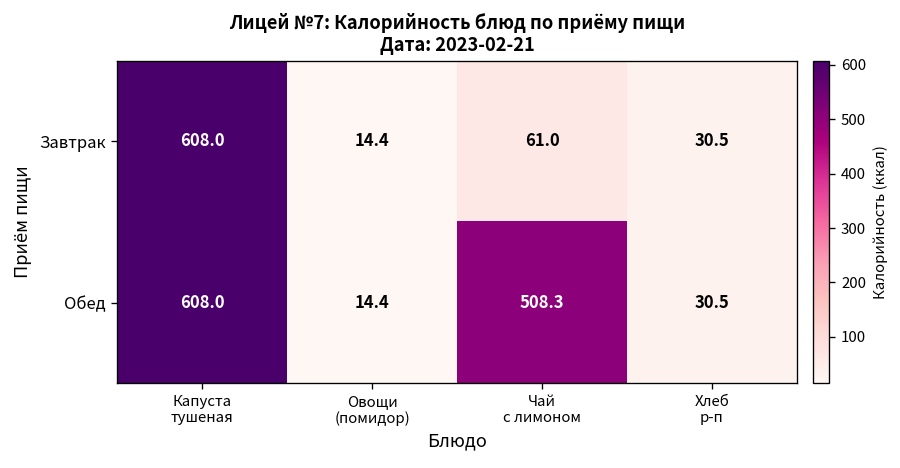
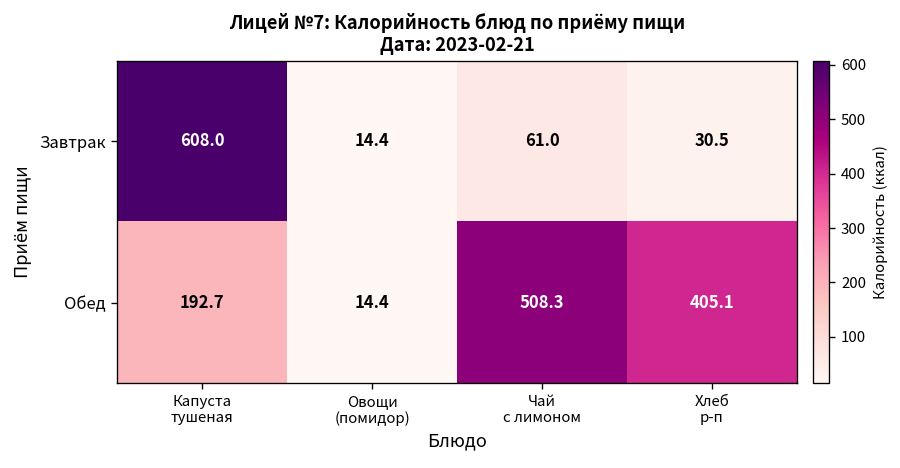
Обед, Капуста тушеная: 608.0 -> 192.7
Обед, Хлеб р-п: 30.5 -> 405.1
